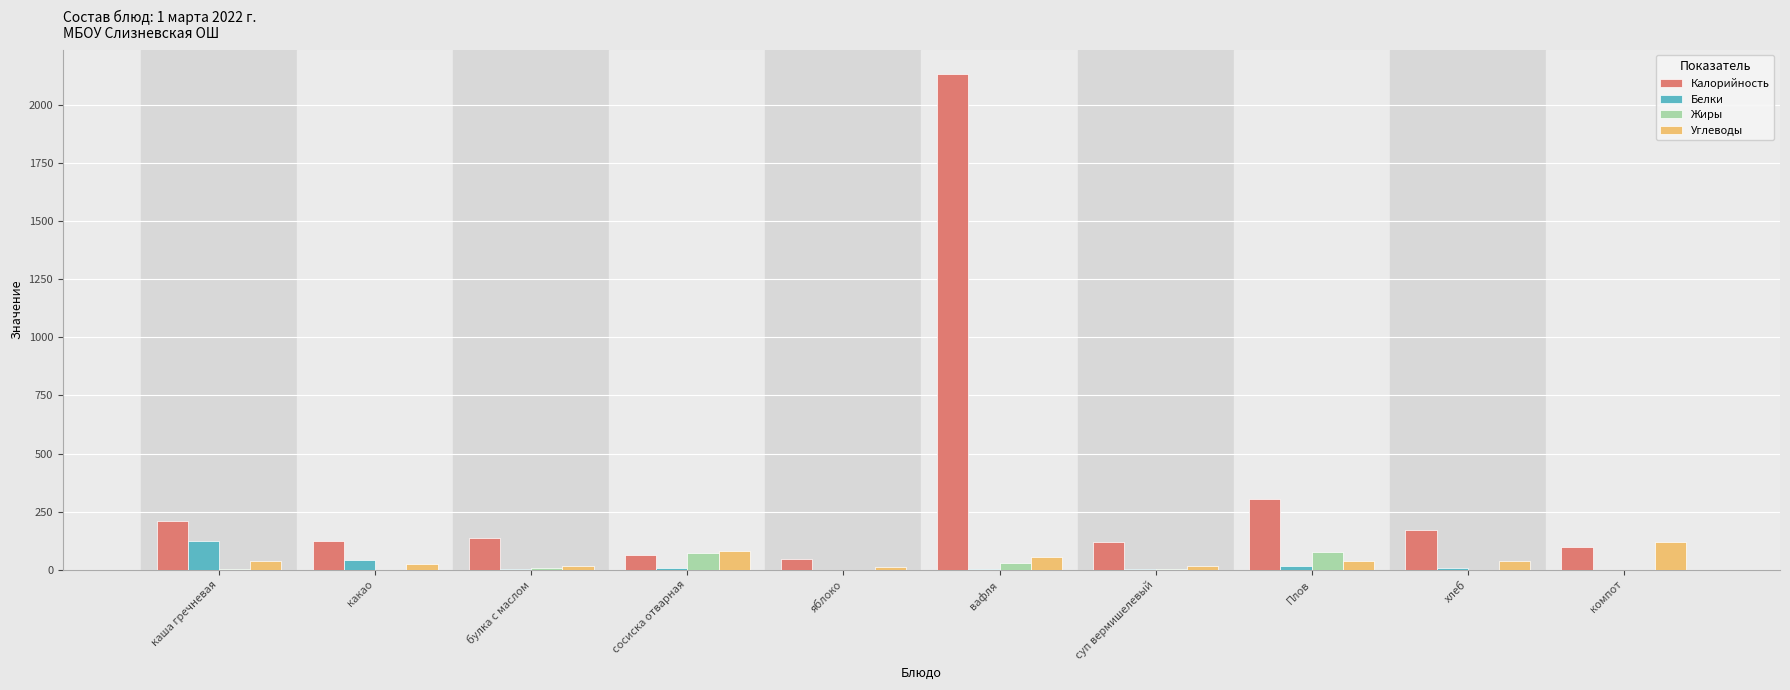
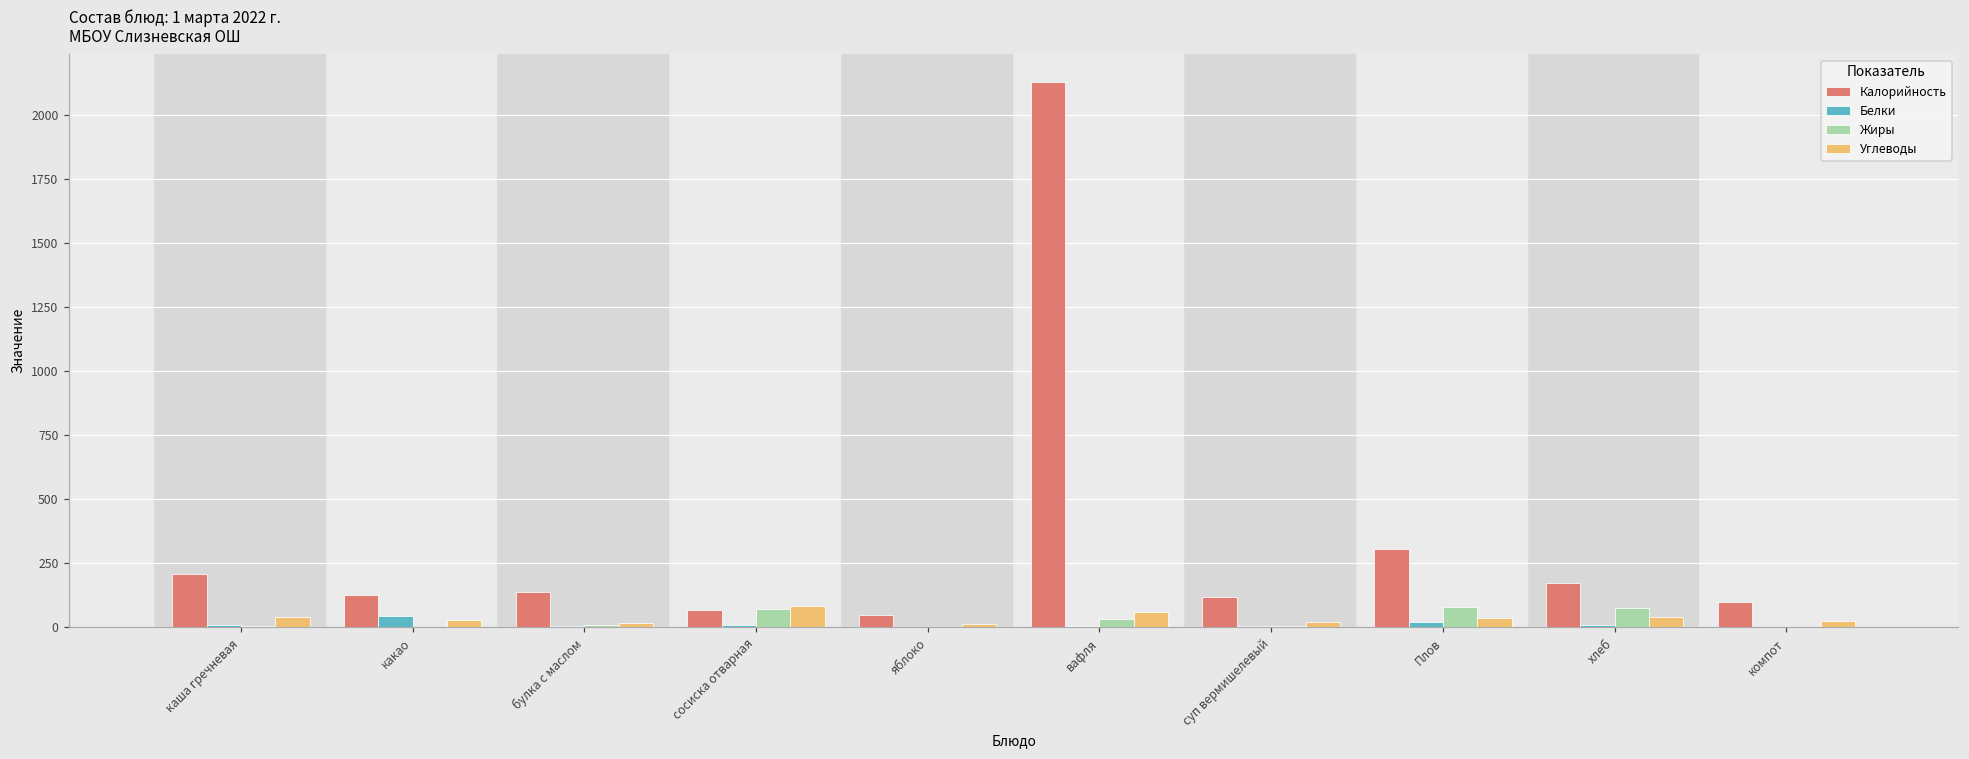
Белки, каша гречневая: 130 -> 10
Жиры, хлеб: 0 -> 70
Углеводы, компот: 120 -> 20
